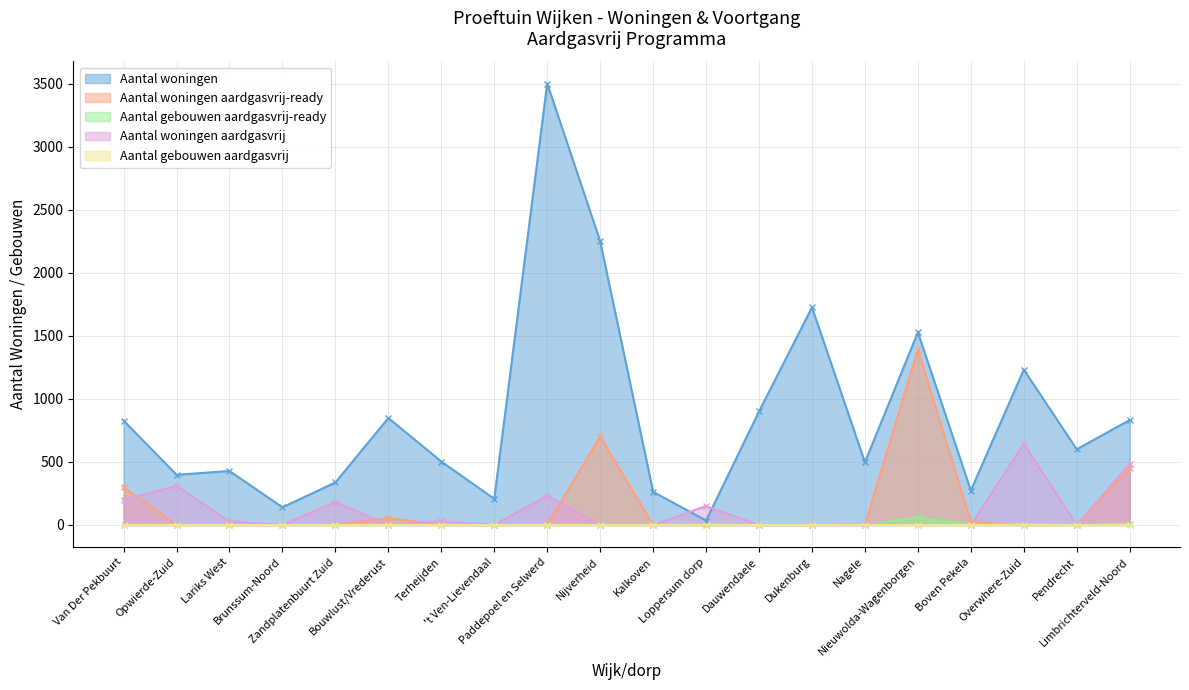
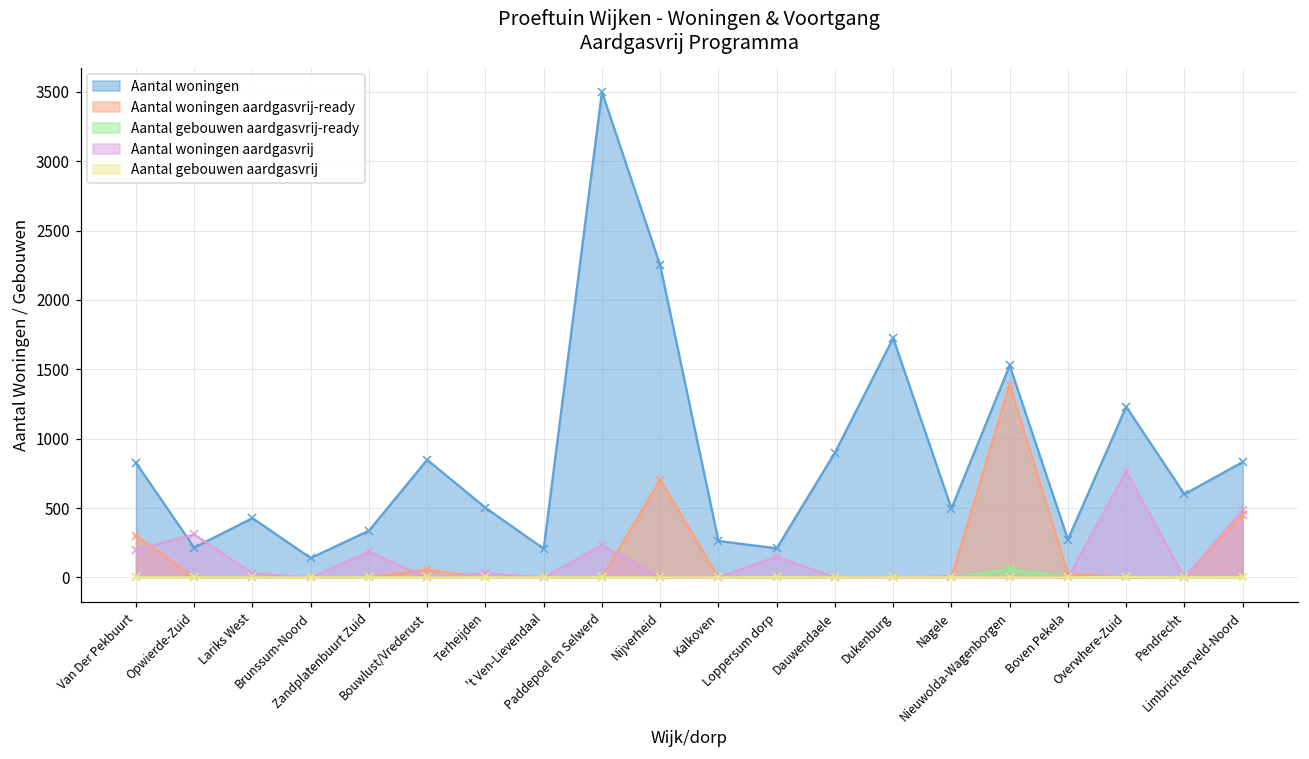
Aantal woningen, Opwierde-Zuid: 400 -> 220
Aantal woningen, Loppersum dorp: 40 -> 210
Aantal woningen aardgasvrij, Overwhere-Zuid: 650 -> 760
